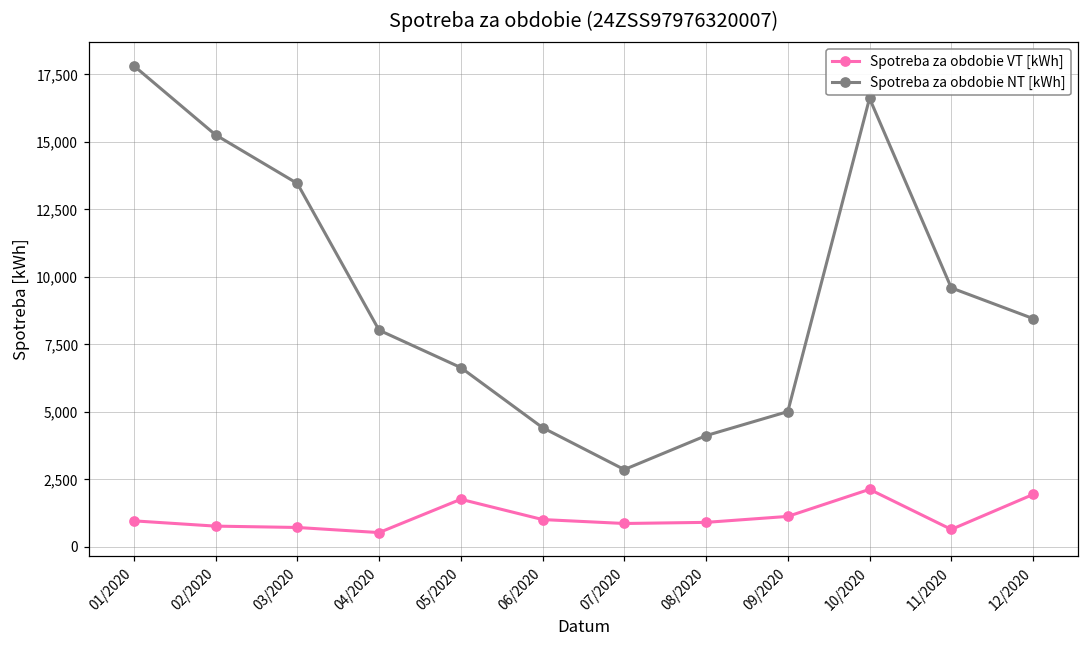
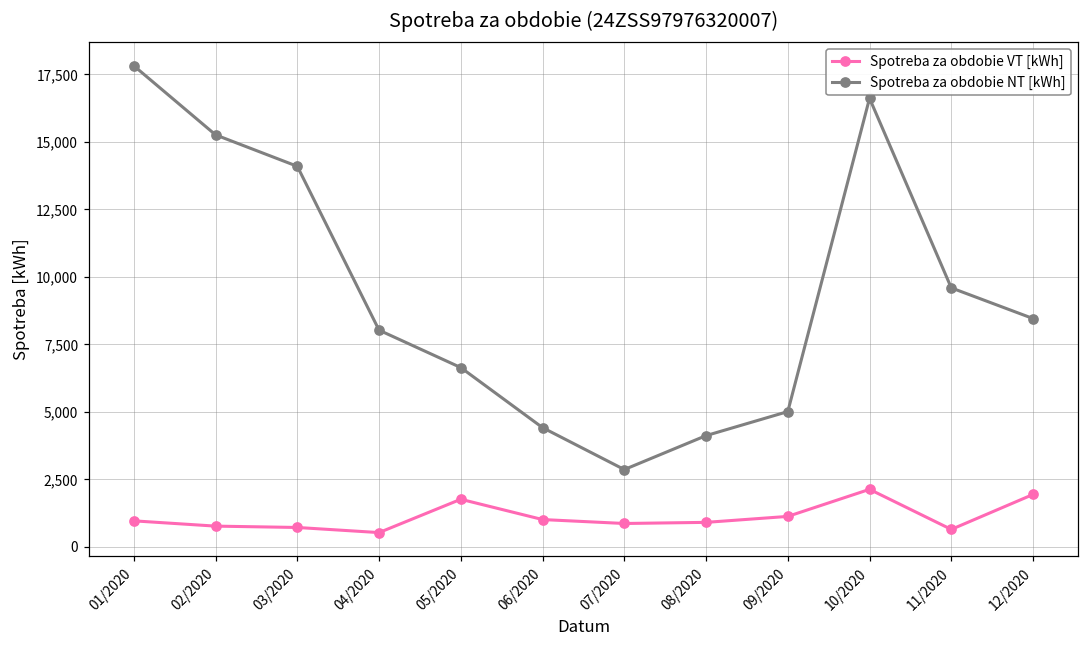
Spotreba za obdobie NT [kWh], 03/2020: 13,500 -> 14,100
